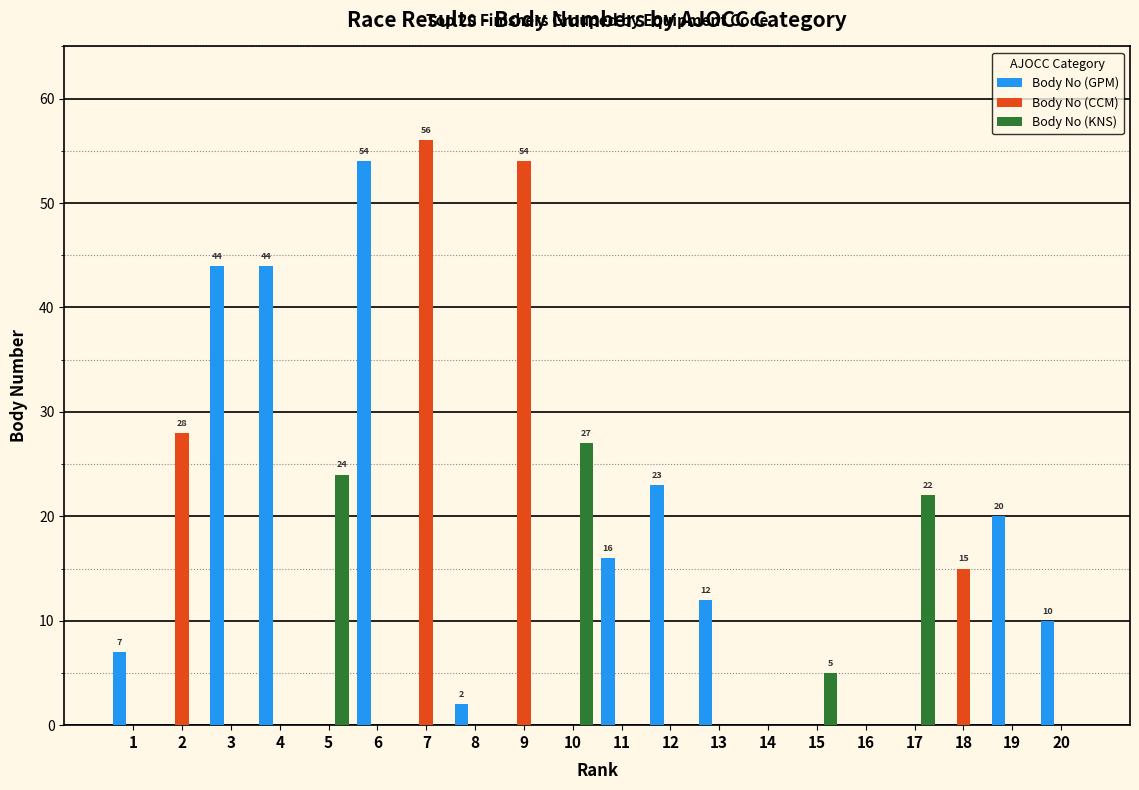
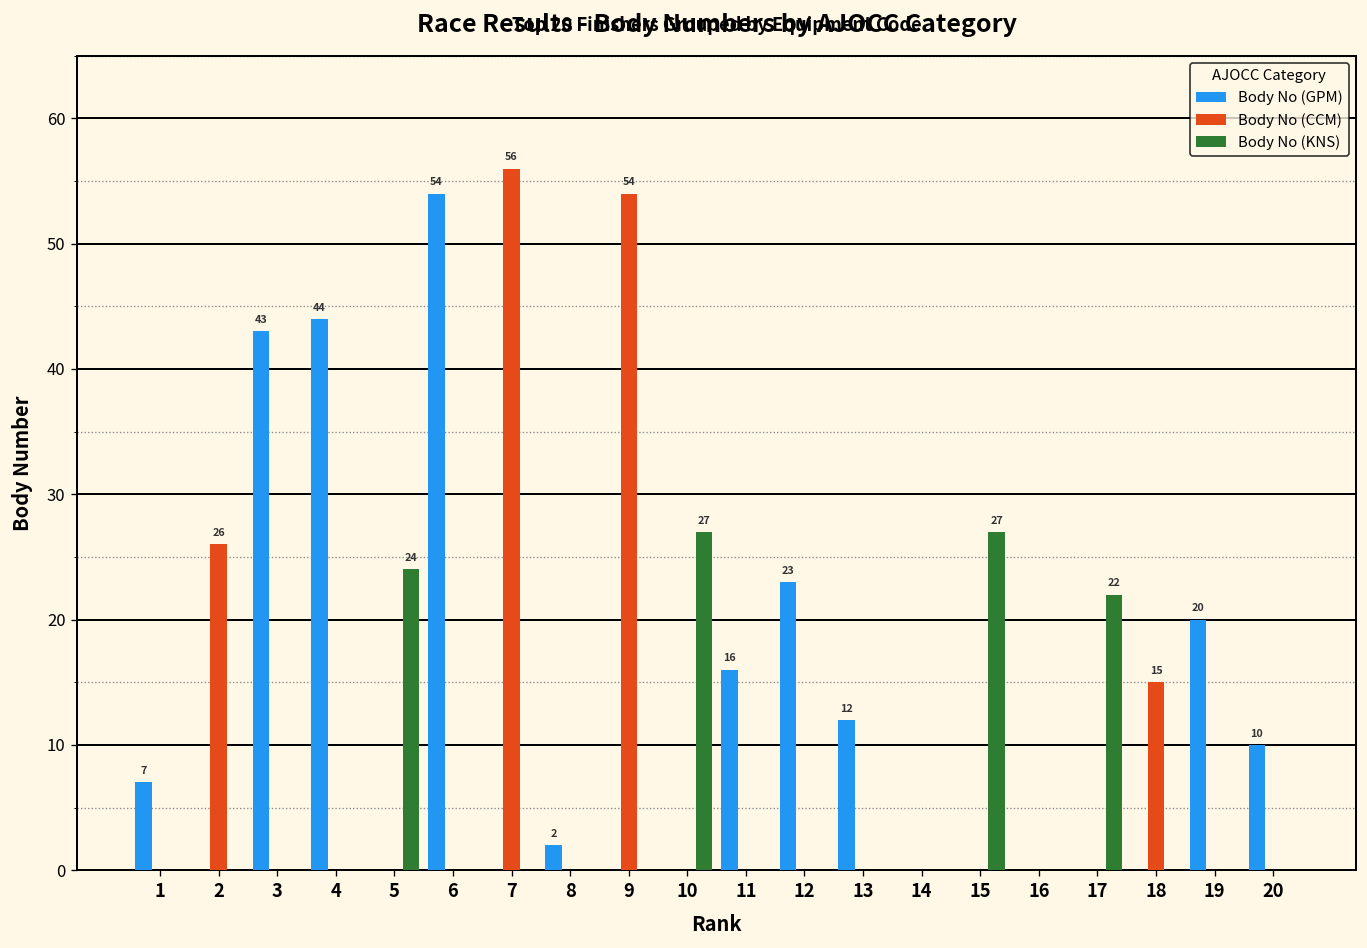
Body No (CCM), 2: 28 -> 26
Body No (GPM), 3: 44 -> 43
Body No (KNS), 15: 5 -> 27
